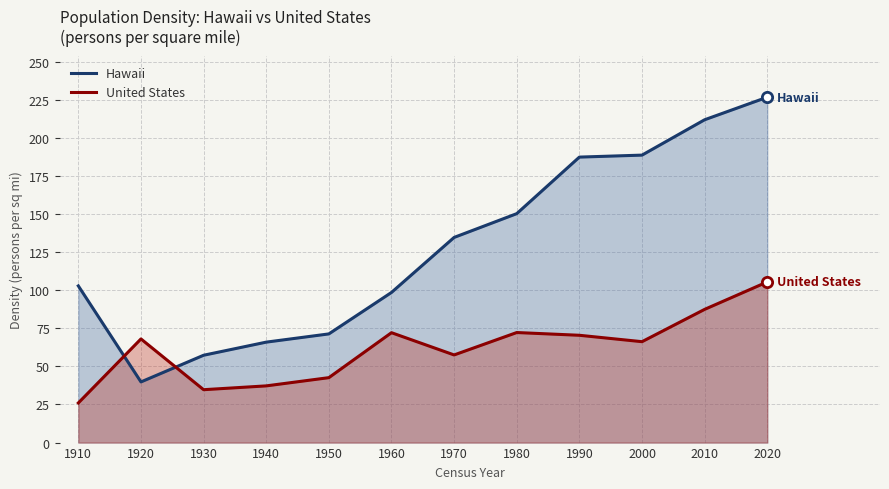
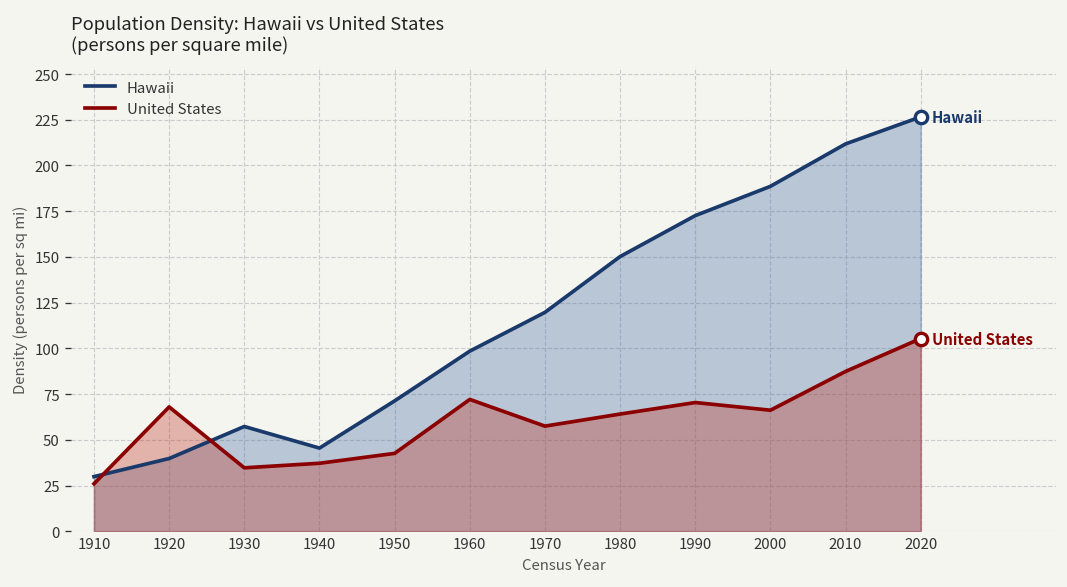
Hawaii, 1910: 103 -> 30
Hawaii, 1940: 66 -> 46
Hawaii, 1970: 135 -> 120
United States, 1980: 72 -> 64
Hawaii, 1990: 187 -> 173
